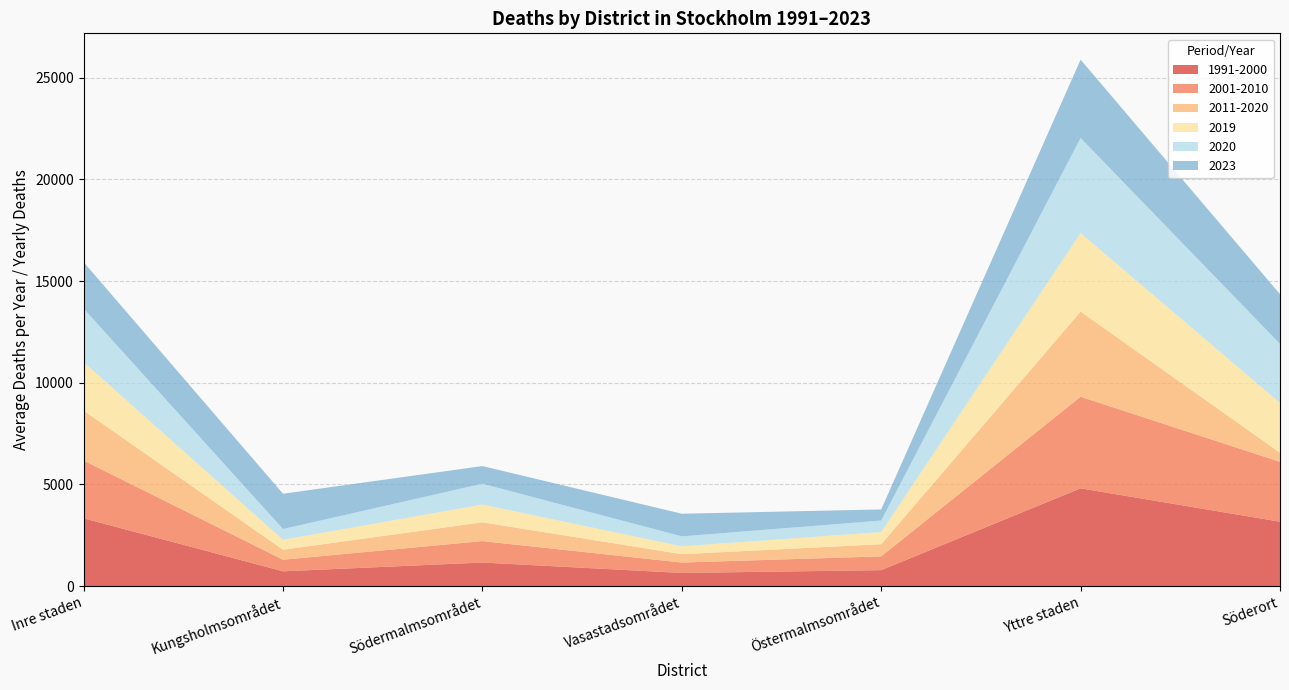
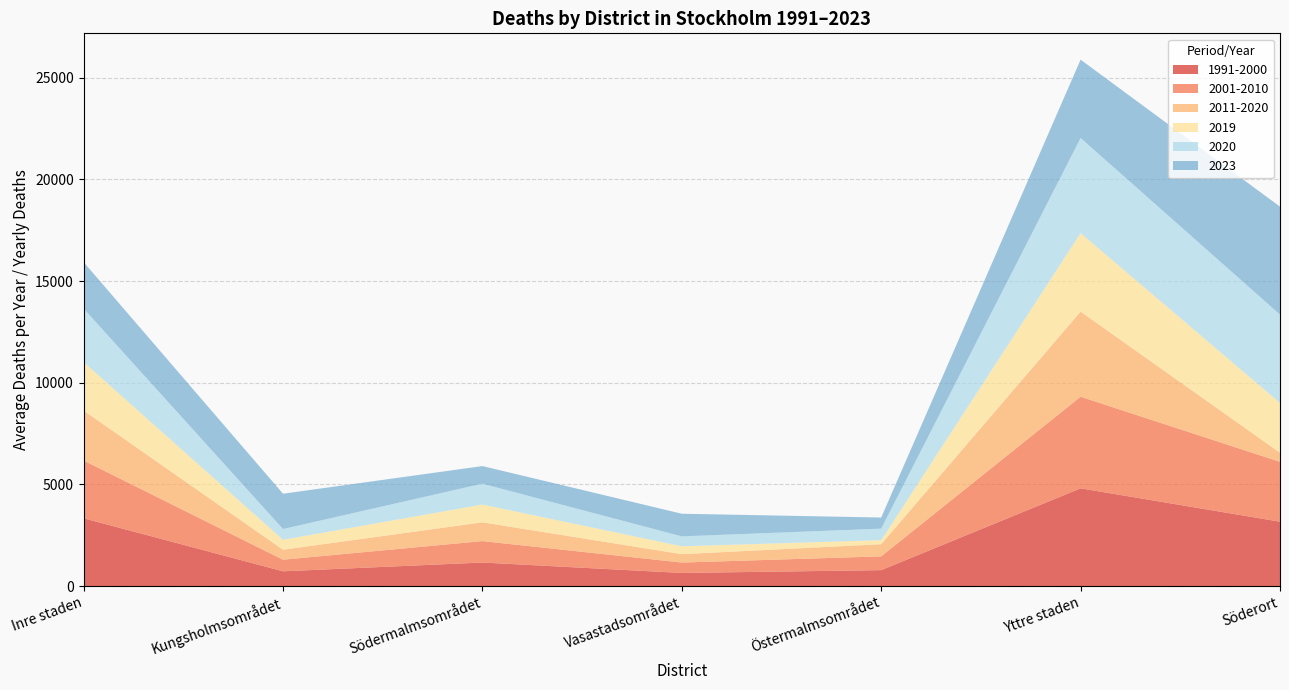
2019, Östermalmsområdet: 600 -> 200
2020, Söderort: 2900 -> 4300
2023, Söderort: 2400 -> 5300
